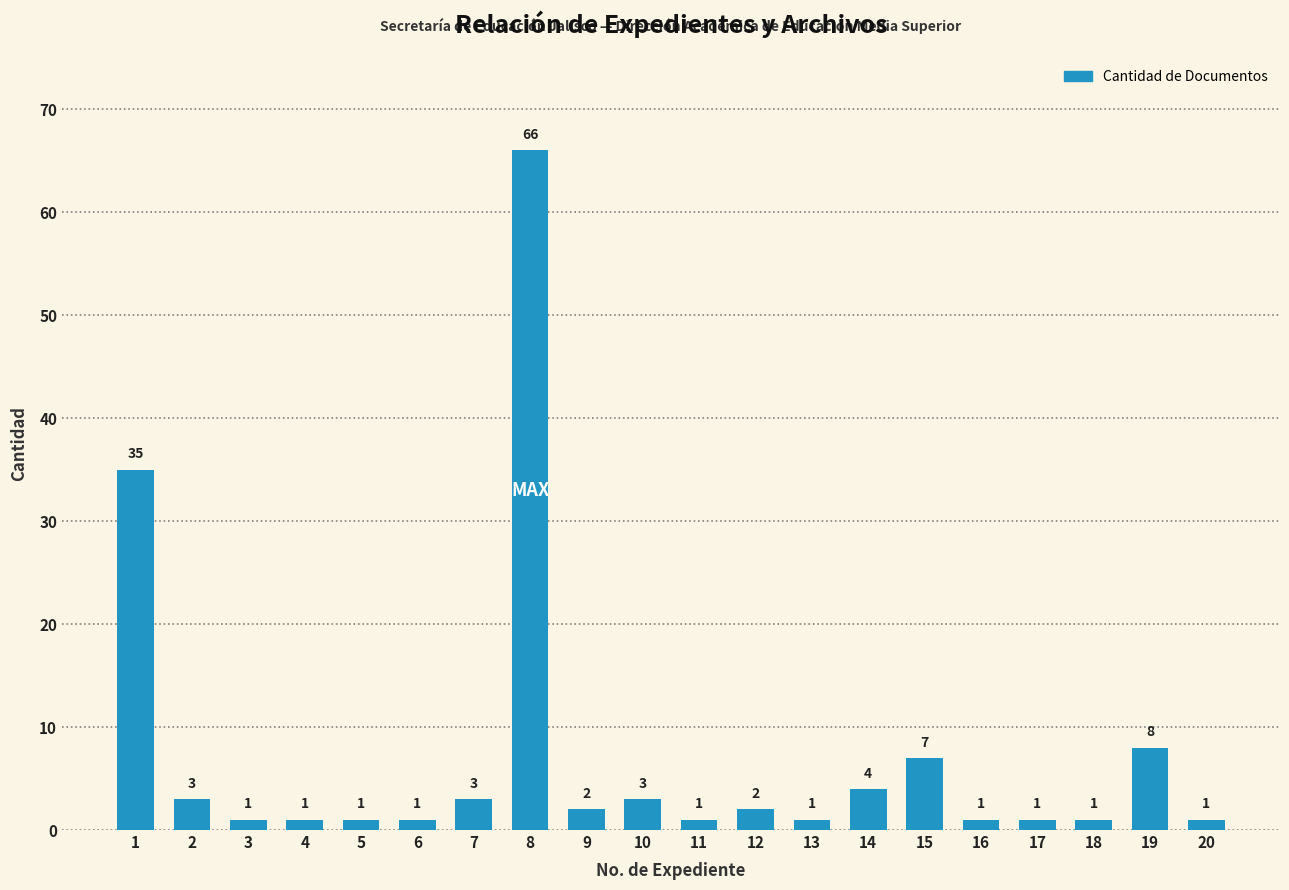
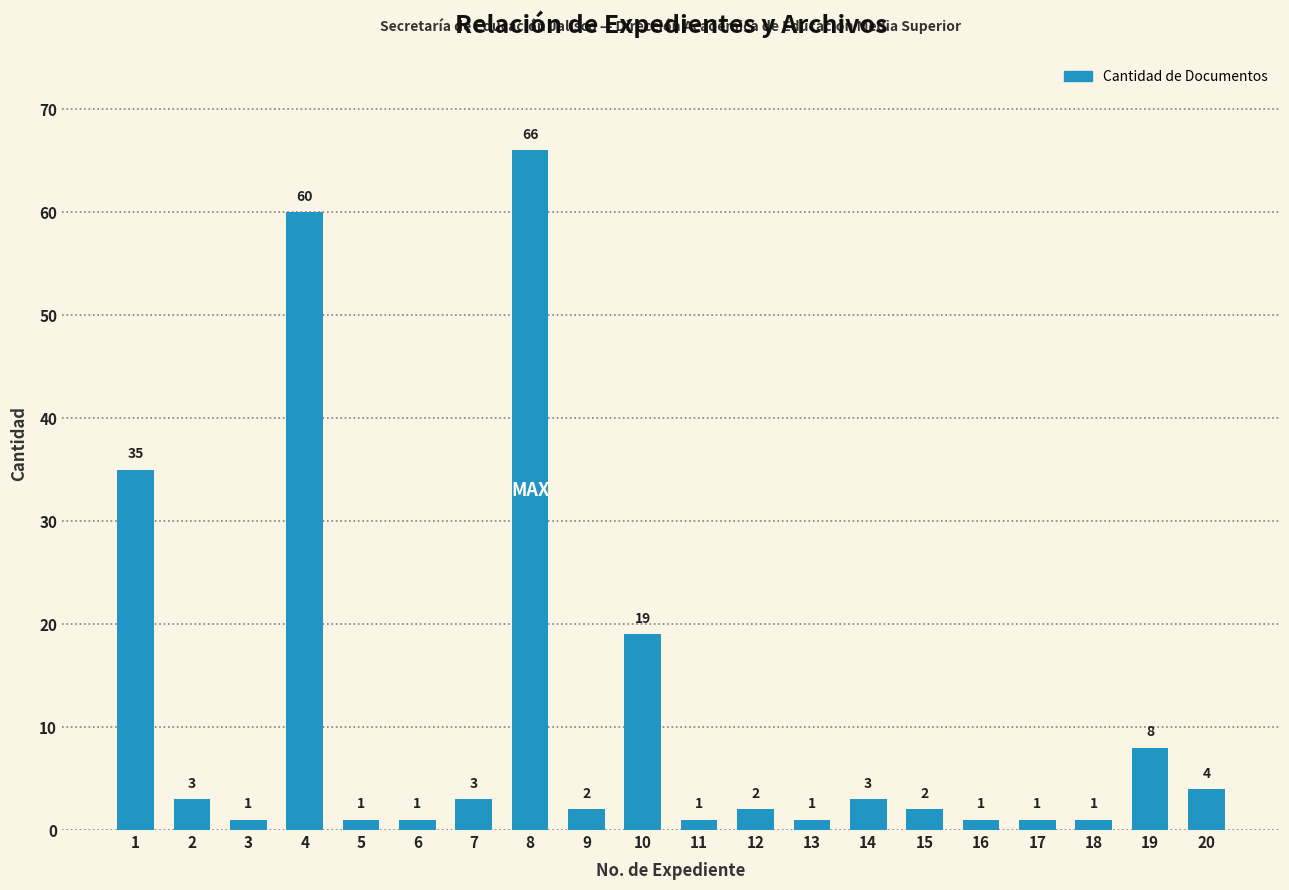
4: 1 -> 60
10: 3 -> 19
14: 4 -> 3
15: 7 -> 2
20: 1 -> 4
